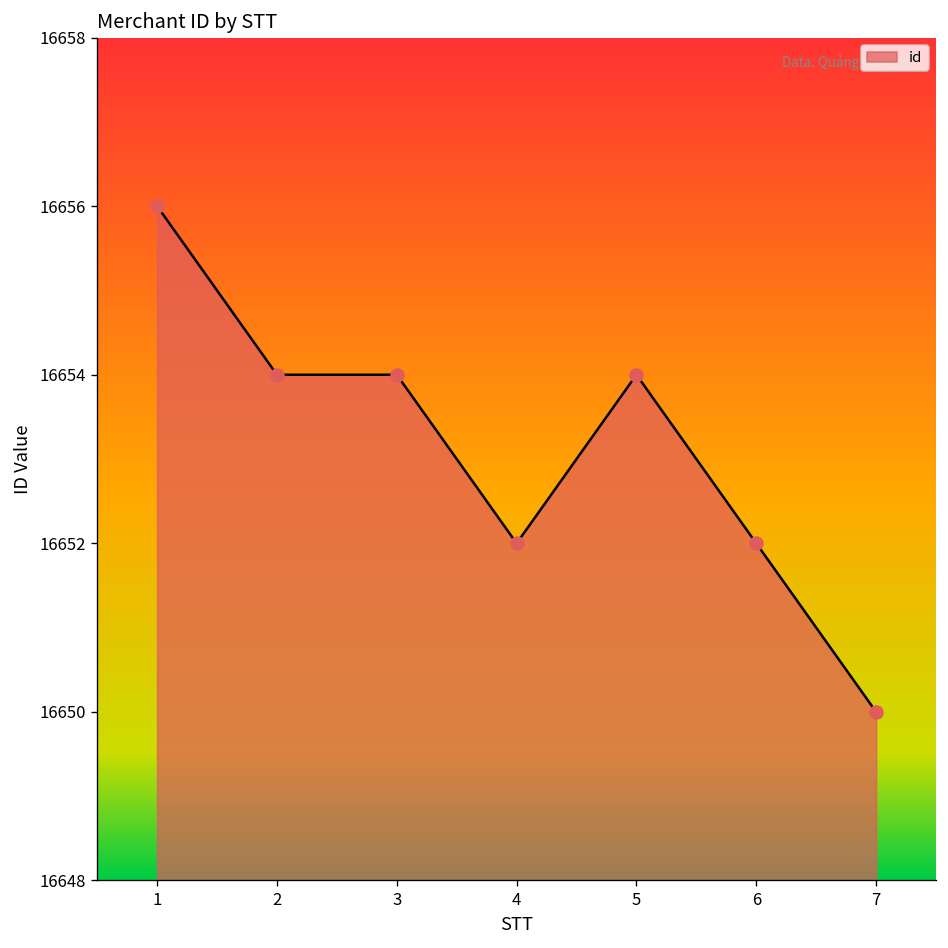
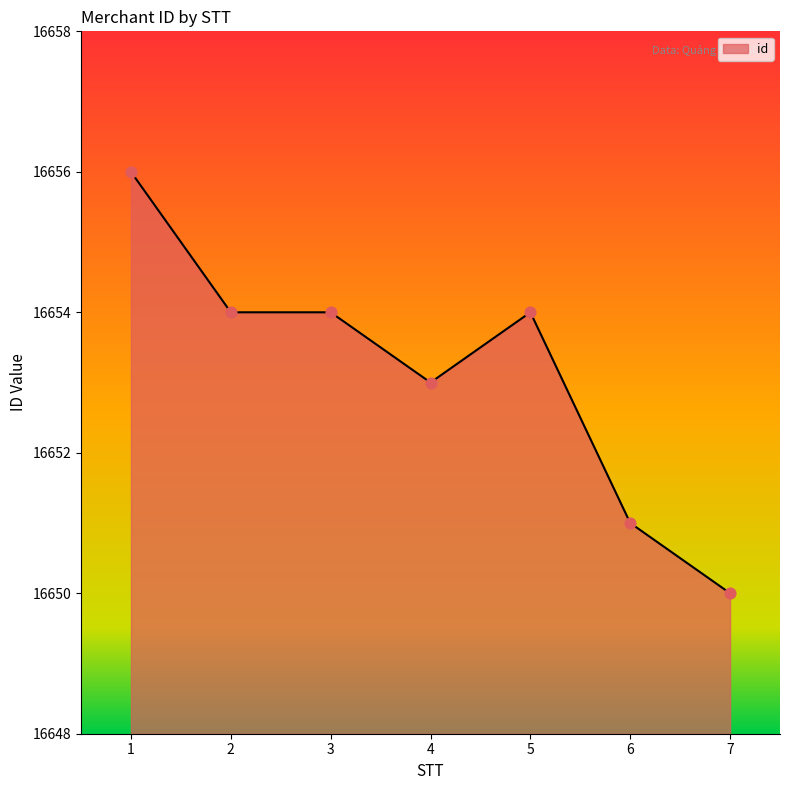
4: 16652 -> 16653
6: 16652 -> 16651
